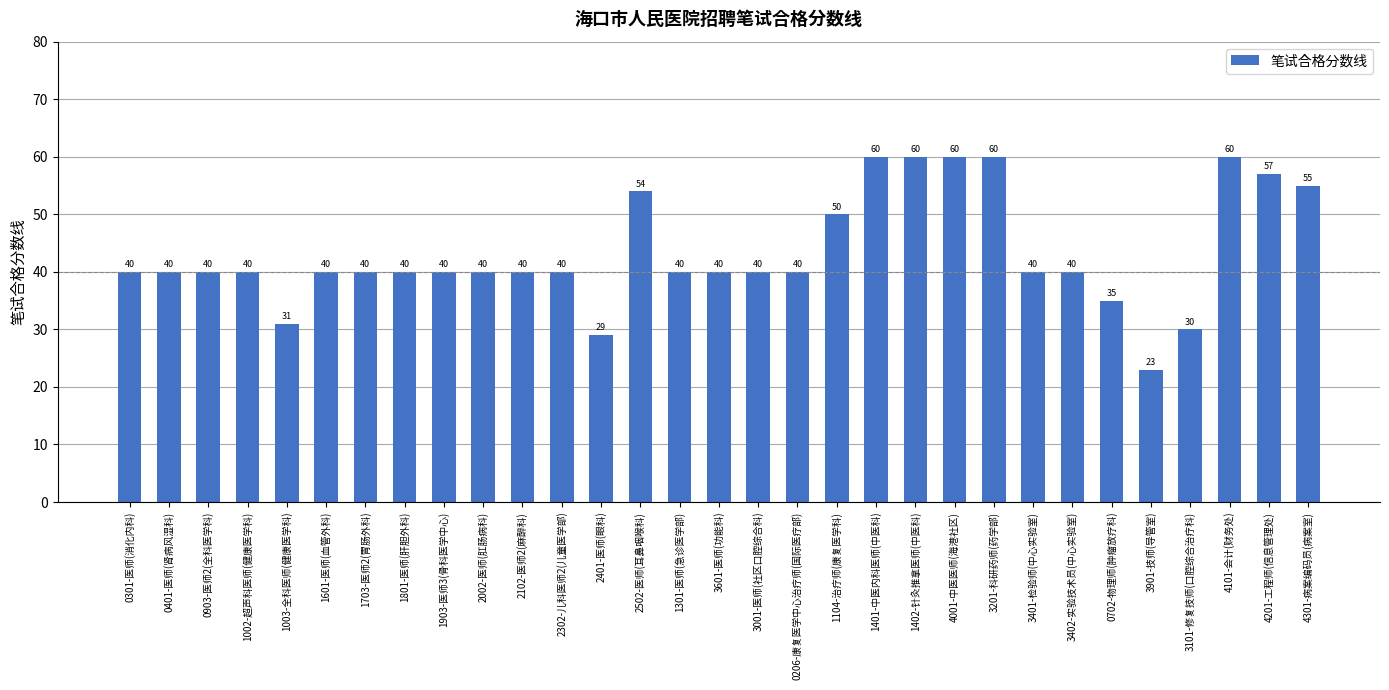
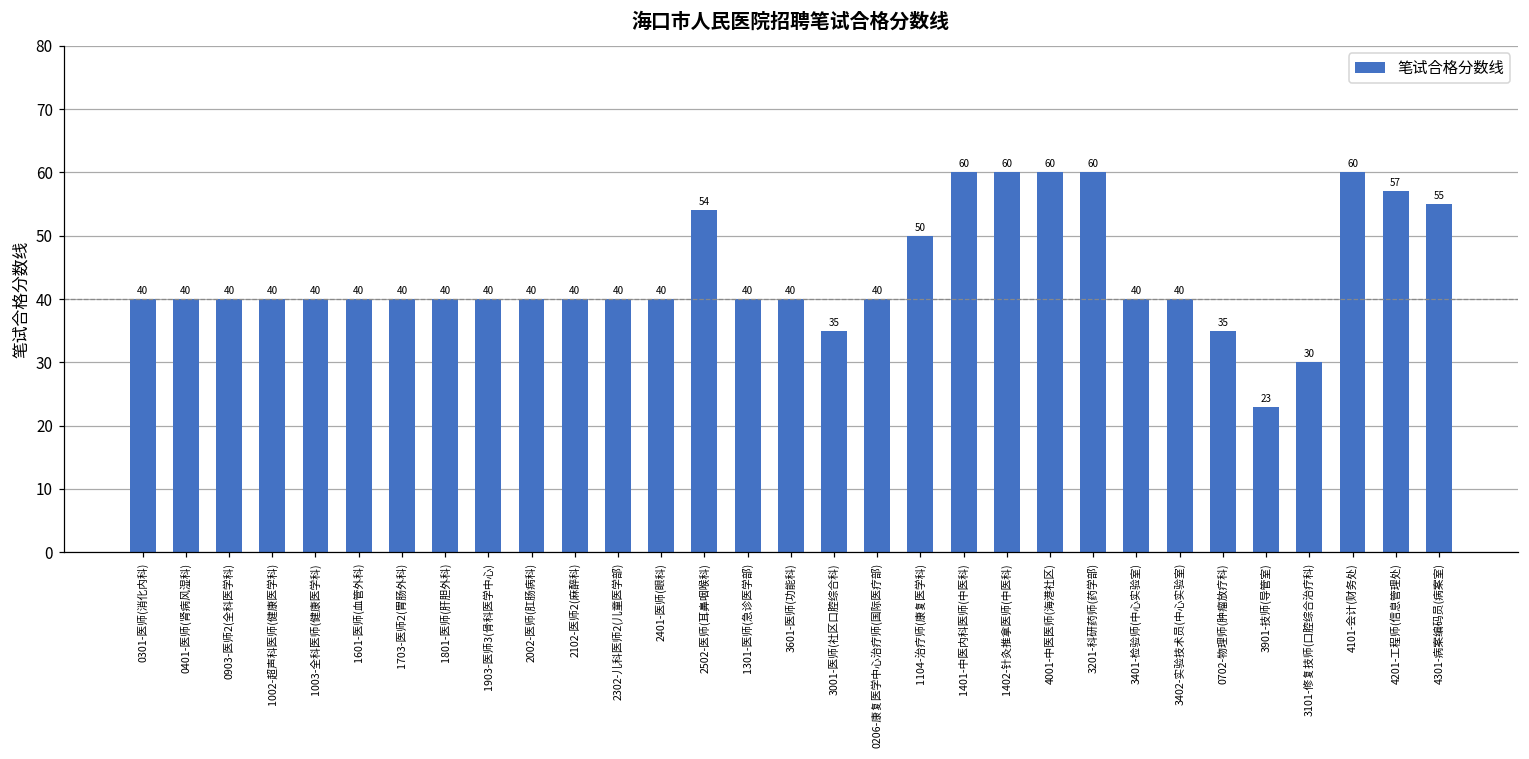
1003-全科医师(健康医学科): 31 -> 40
2401-医师(眼科): 29 -> 40
3001-医师(社区口腔综合科): 40 -> 35
